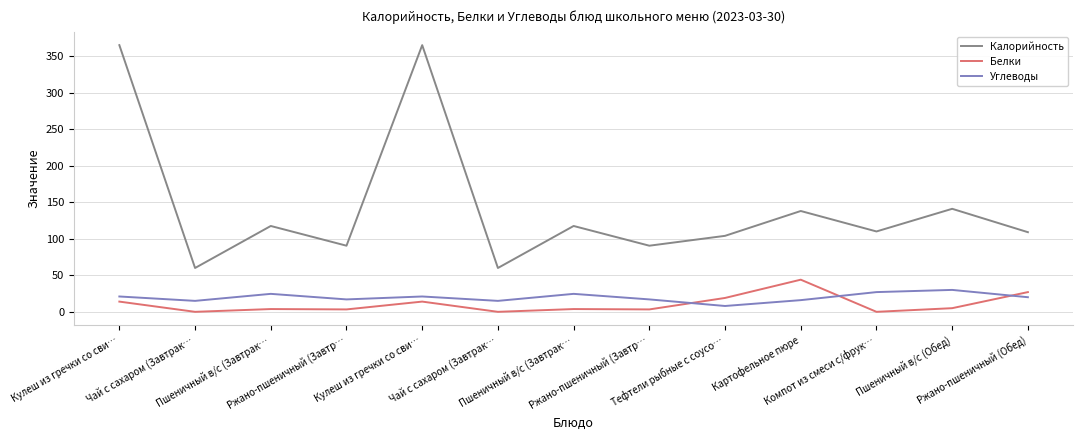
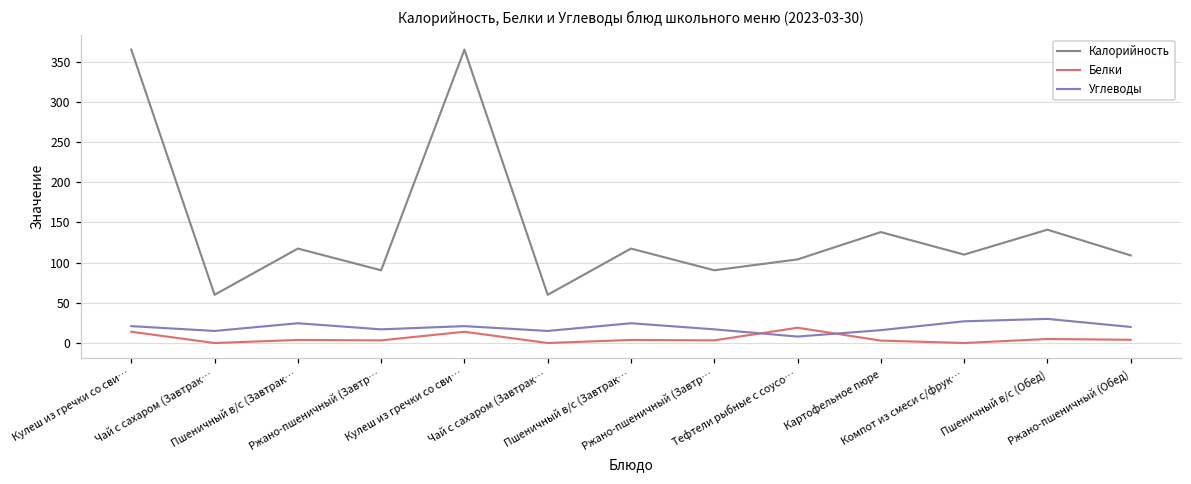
Белки, Картофельное пюре: 40 -> 0
Белки, Ржано-пшеничный (Обед): 30 -> 0
